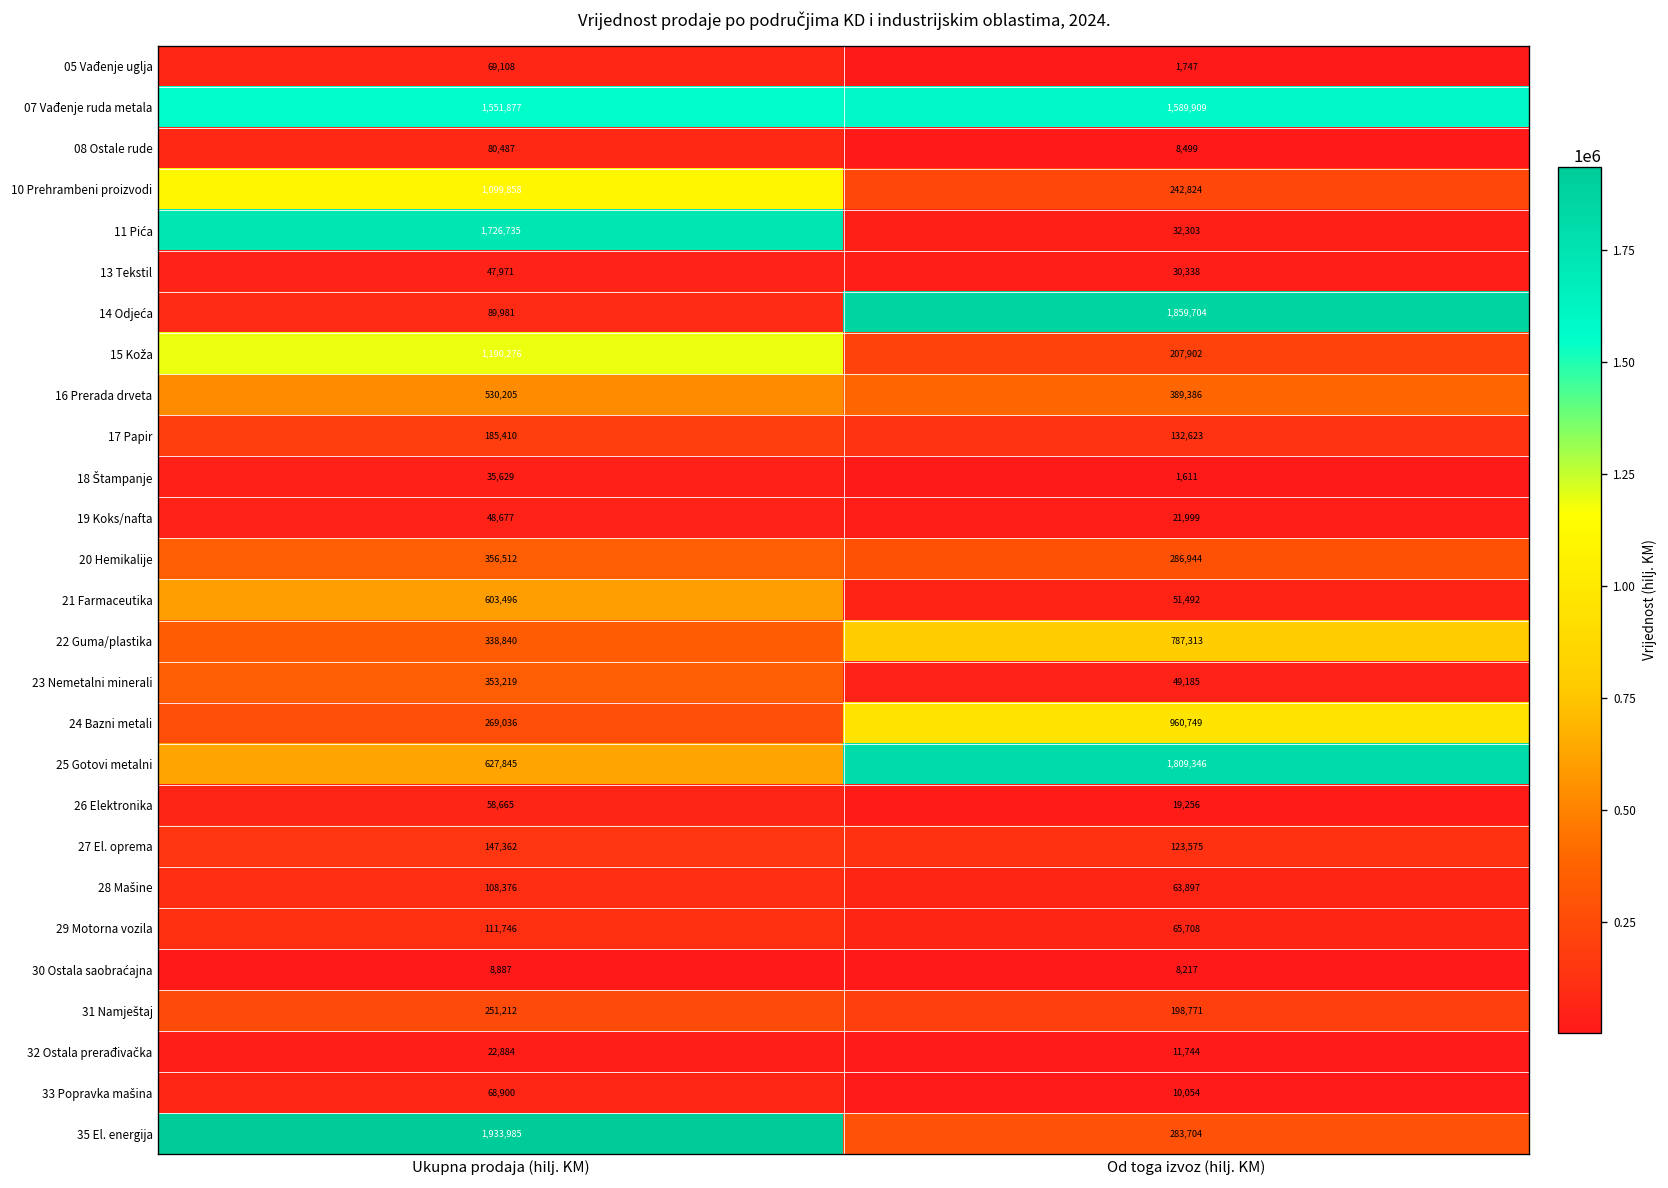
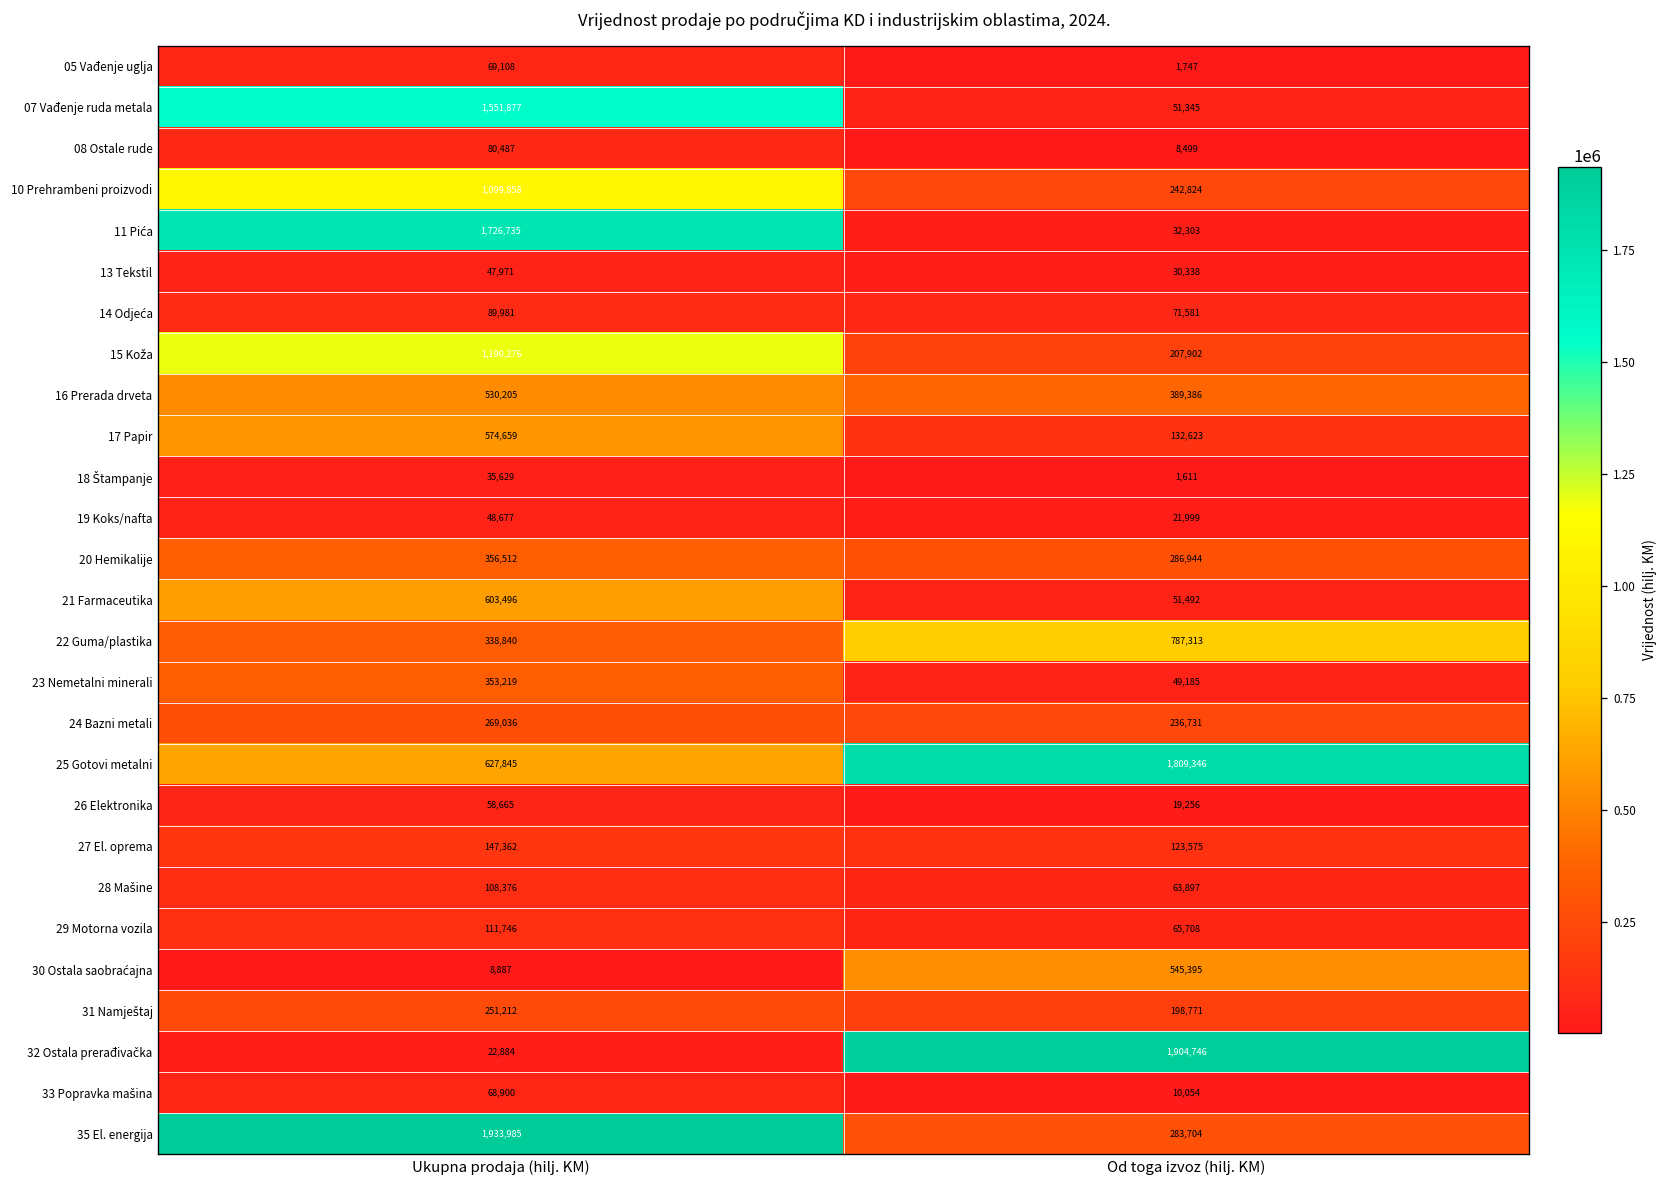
07 Vađenje ruda metala, Od toga izvoz (hilj. KM): 1,589,909 -> 51,345
14 Odjeća, Od toga izvoz (hilj. KM): 1,859,704 -> 71,581
17 Papir, Ukupna prodaja (hilj. KM): 185,410 -> 574,659
24 Bazni metali, Od toga izvoz (hilj. KM): 960,749 -> 236,731
30 Ostala saobraćajna, Od toga izvoz (hilj. KM): 8,217 -> 545,395
32 Ostala prerađivačka, Od toga izvoz (hilj. KM): 11,744 -> 1,904,746
